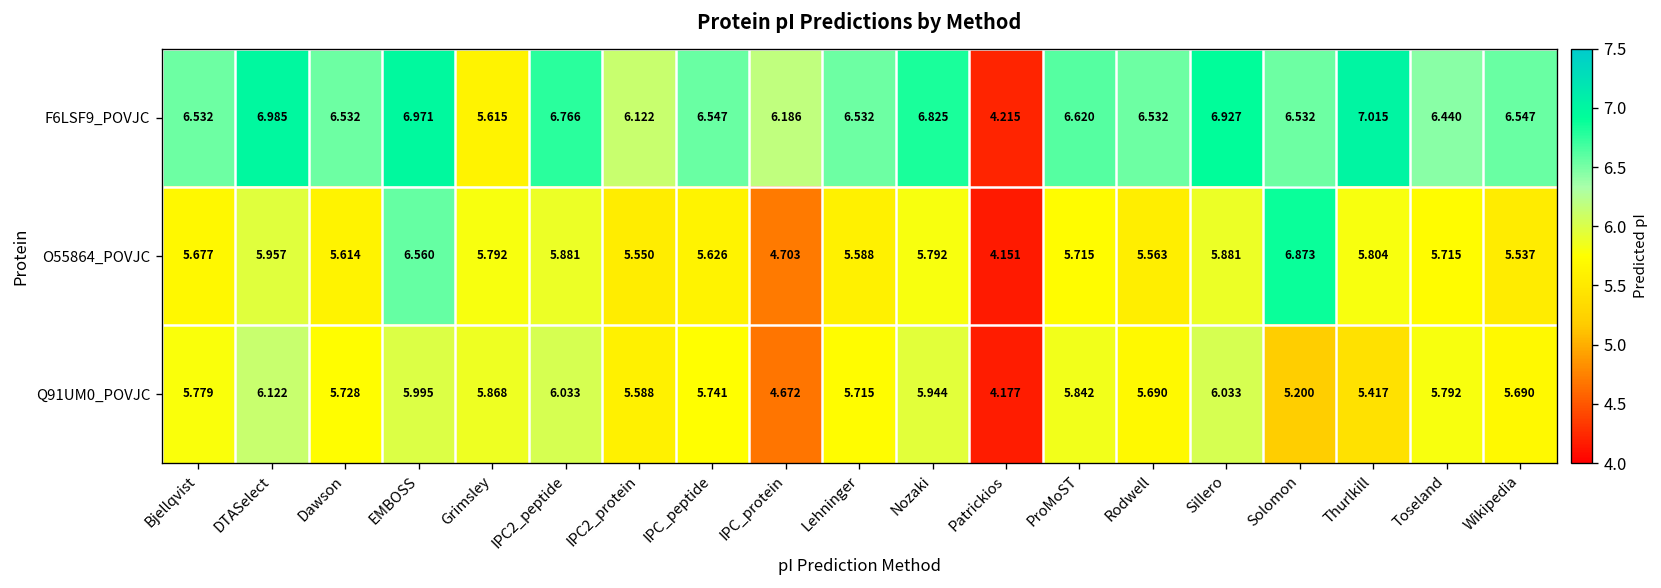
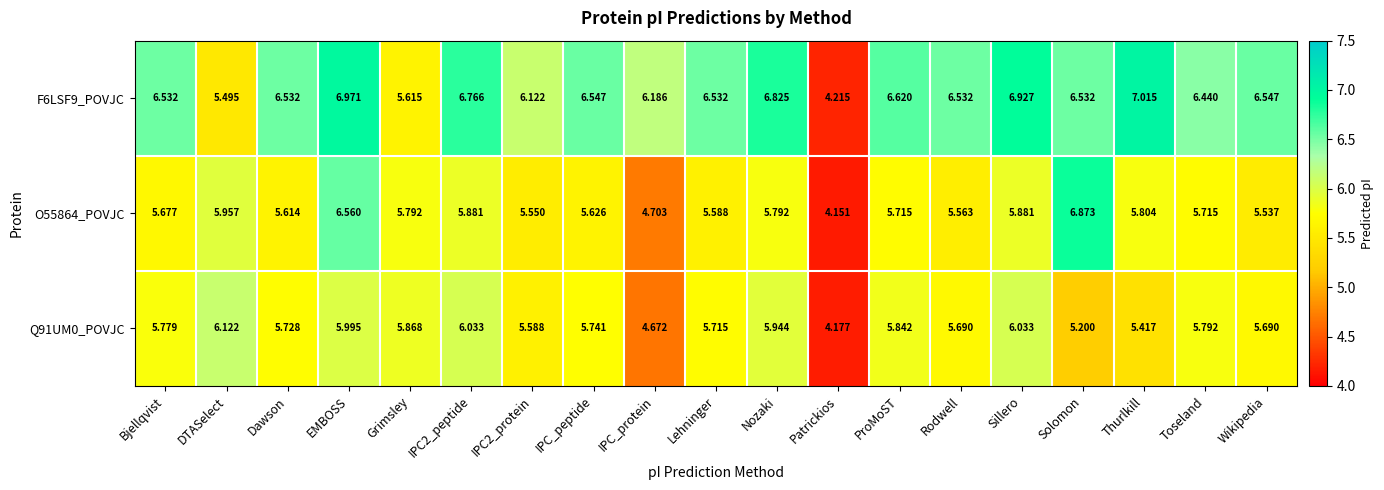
F6LSF9_POVJC, DTASelect: 6.985 -> 5.495
